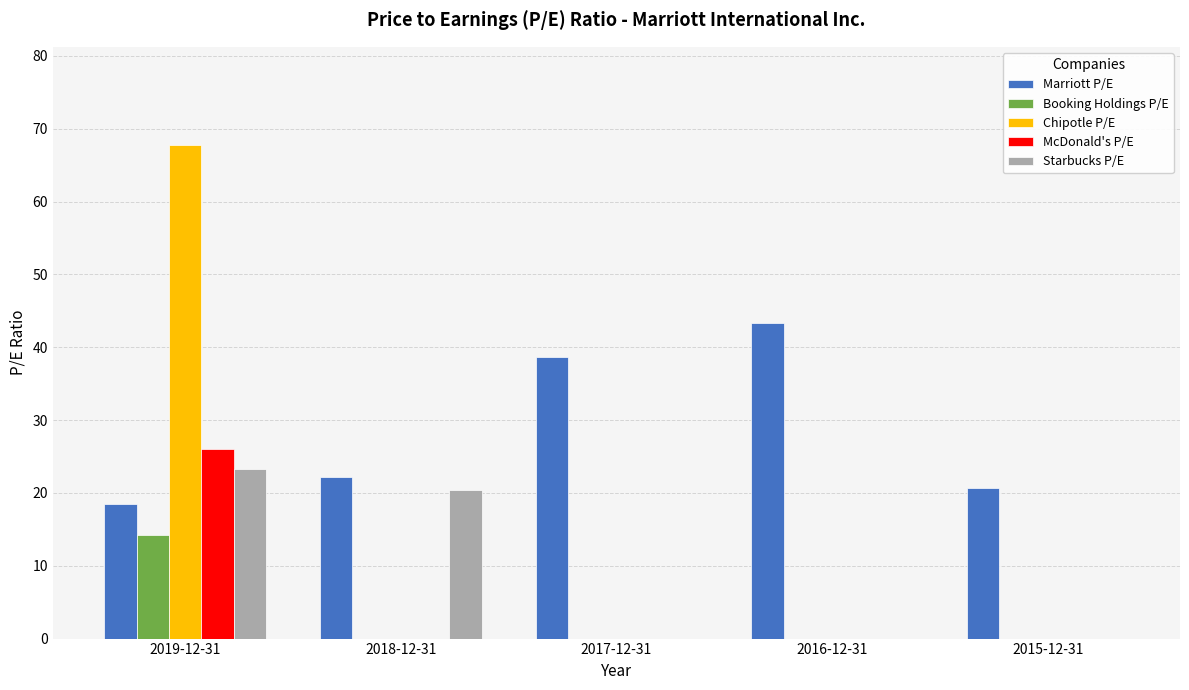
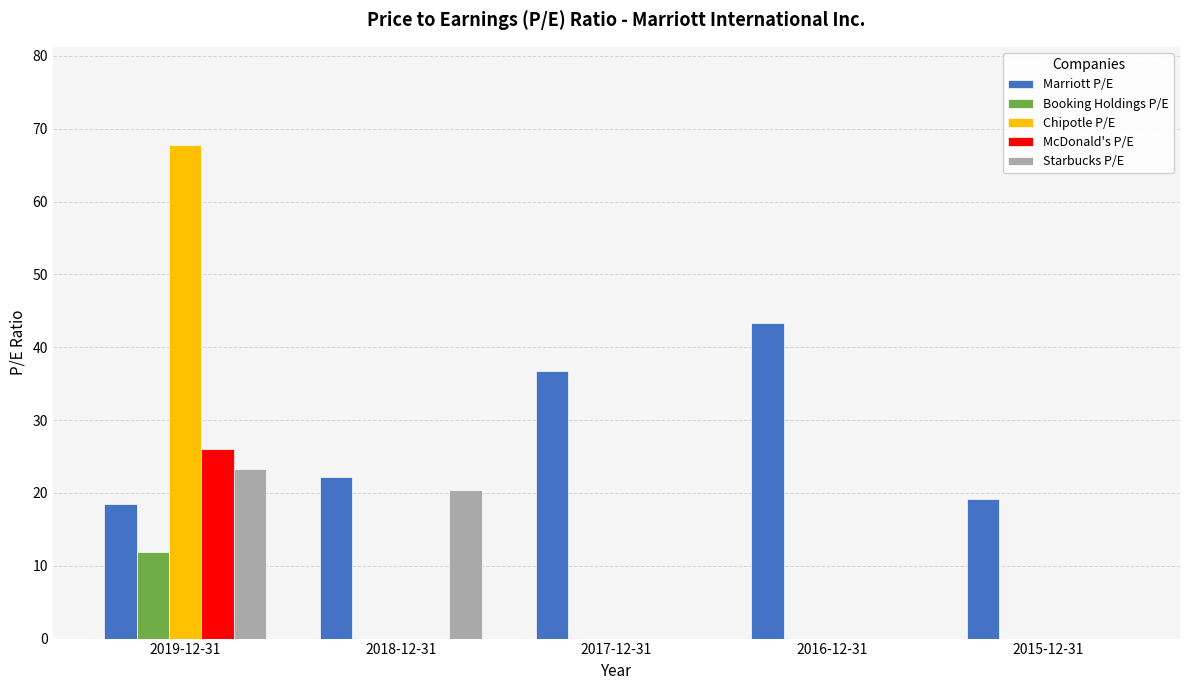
Booking Holdings P/E, 2019-12-31: 14 -> 12
Marriott P/E, 2017-12-31: 39 -> 37
Marriott P/E, 2015-12-31: 21 -> 19
